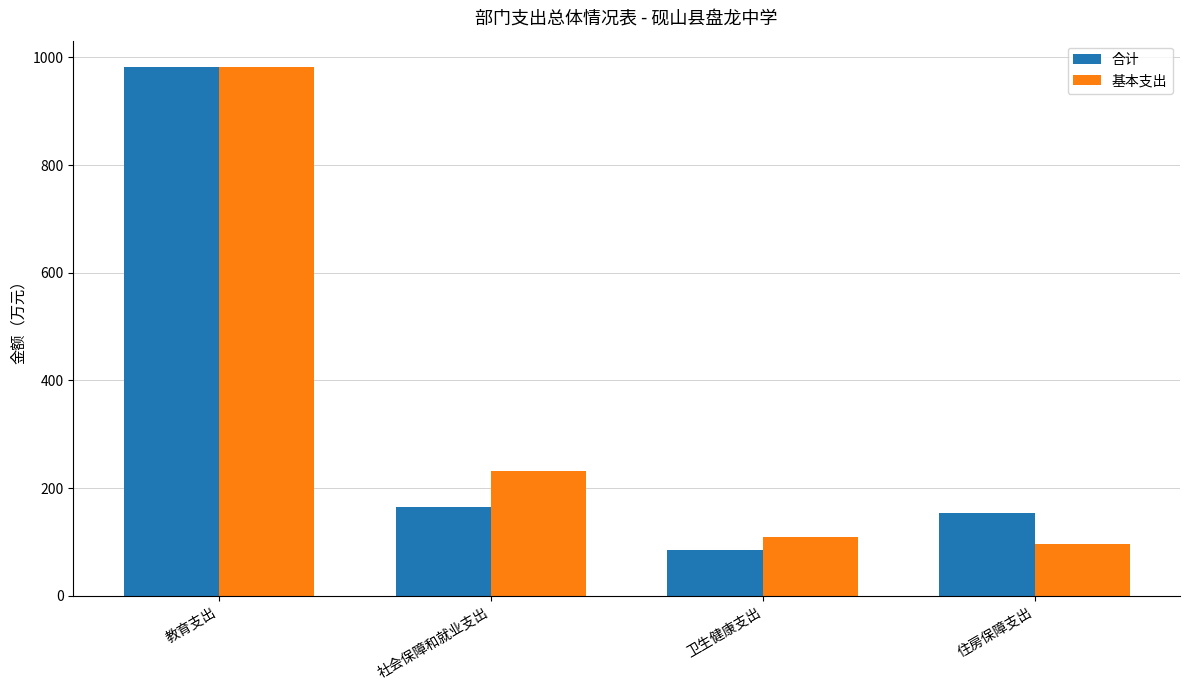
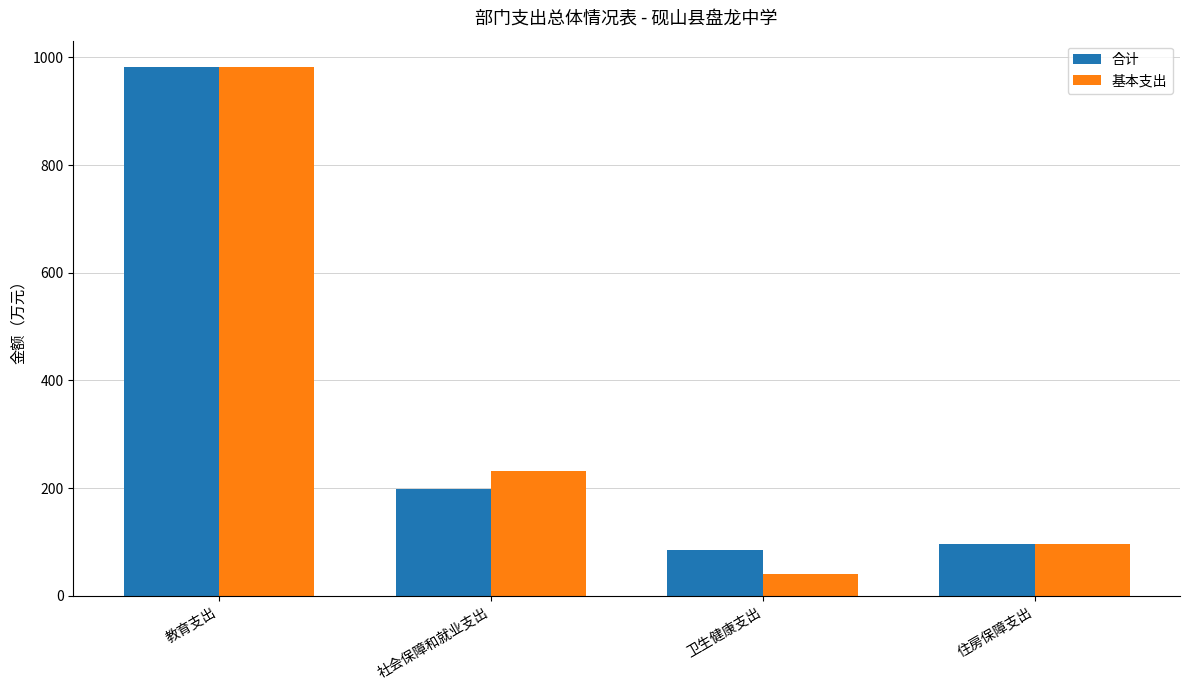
合计, 社会保障和就业支出: 160 -> 200
基本支出, 卫生健康支出: 110 -> 40
合计, 住房保障支出: 150 -> 100
